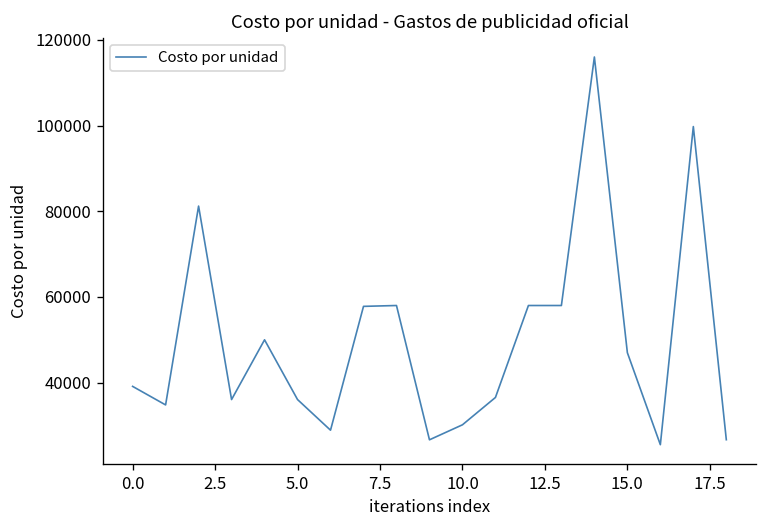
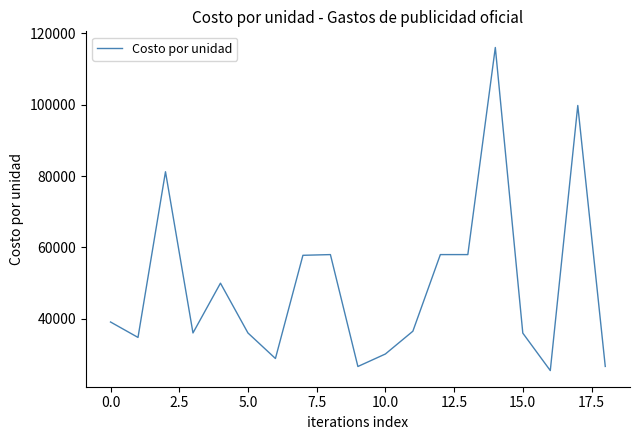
15.0: 47000 -> 36000
